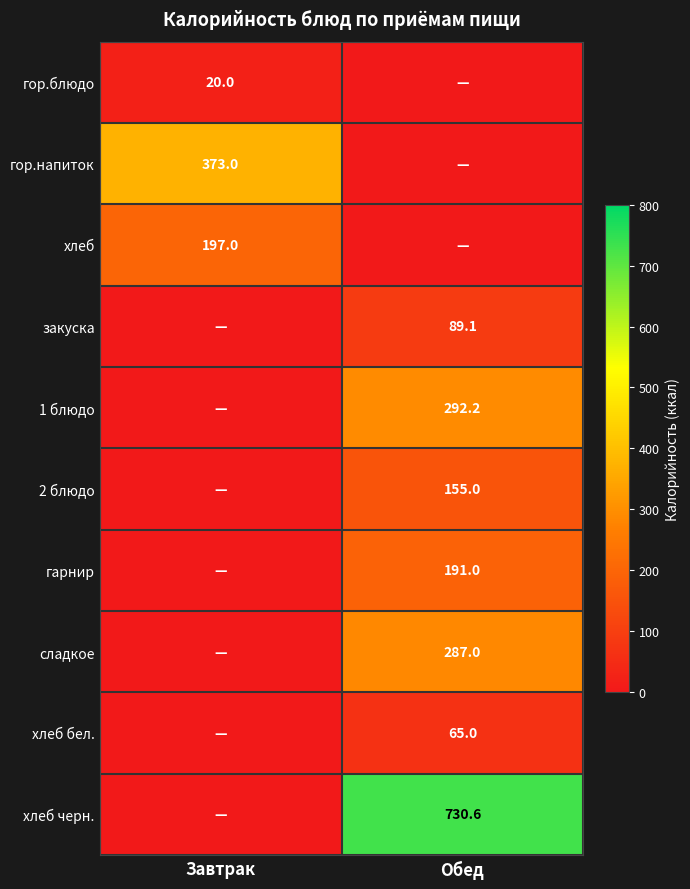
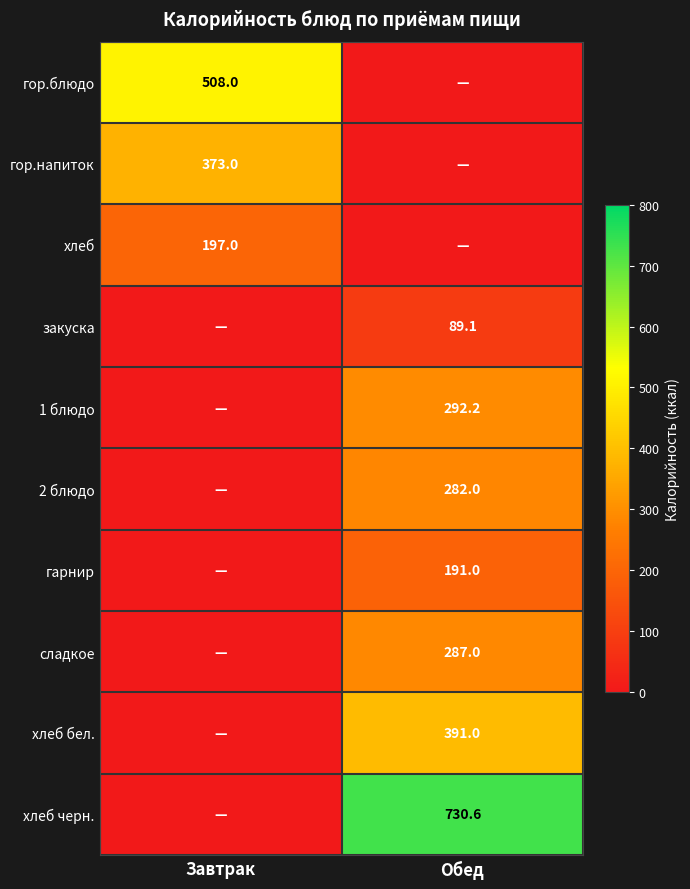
гор.блюдо, Завтрак: 20.0 -> 508.0
2 блюдо, Обед: 155.0 -> 282.0
хлеб бел., Обед: 65.0 -> 391.0
